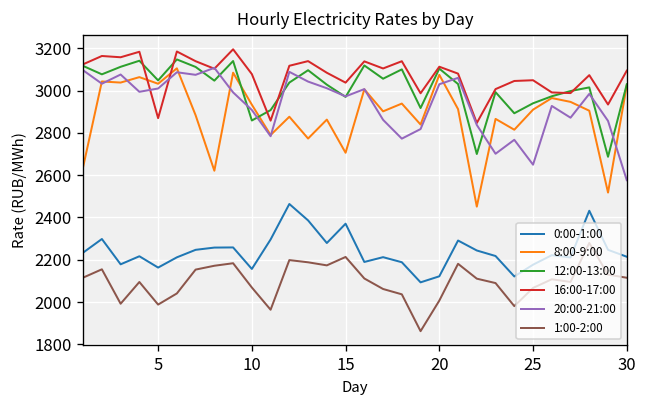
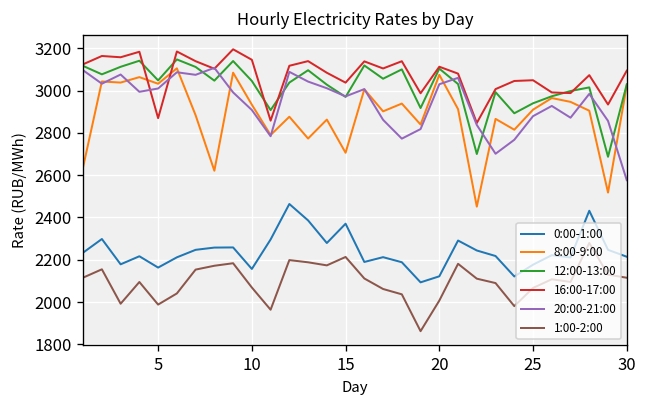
12:00-13:00, 10: 2860 -> 3050
16:00-17:00, 10: 3080 -> 3150
20:00-21:00, 25: 2650 -> 2880
